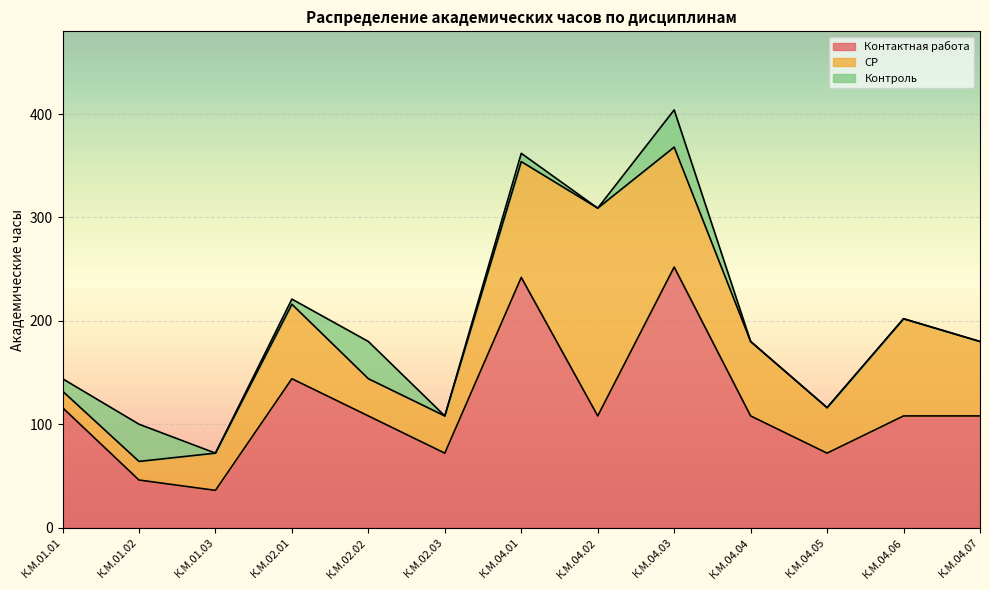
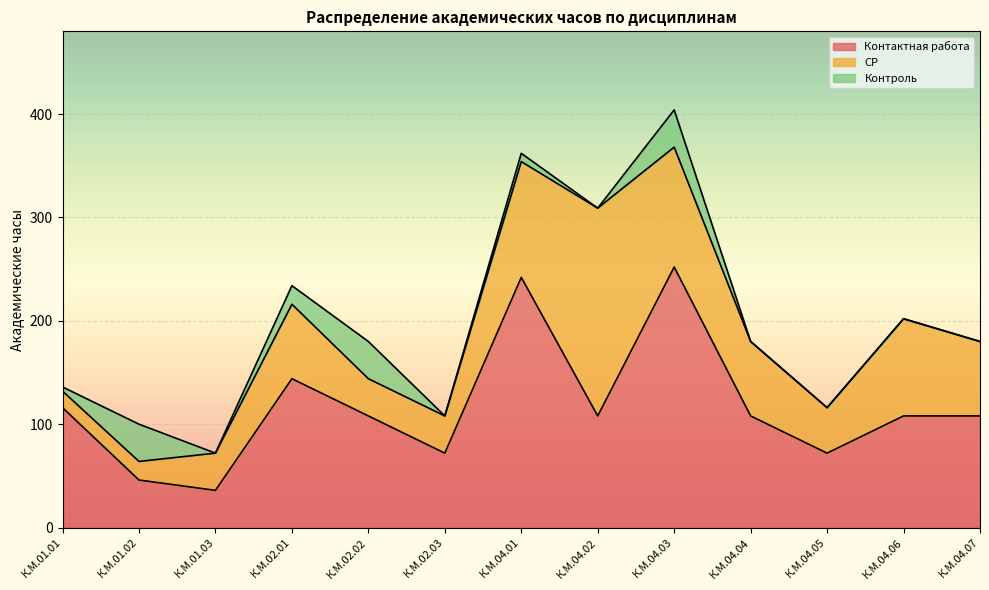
Контроль, К.М.01.01: 12 -> 4
Контроль, К.М.02.01: 5 -> 18
